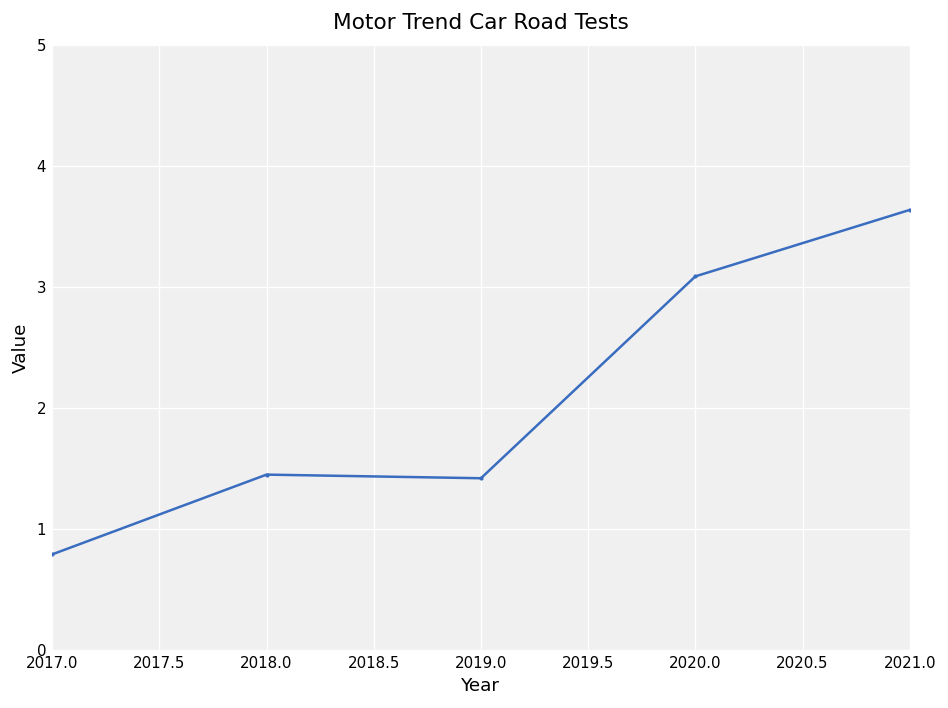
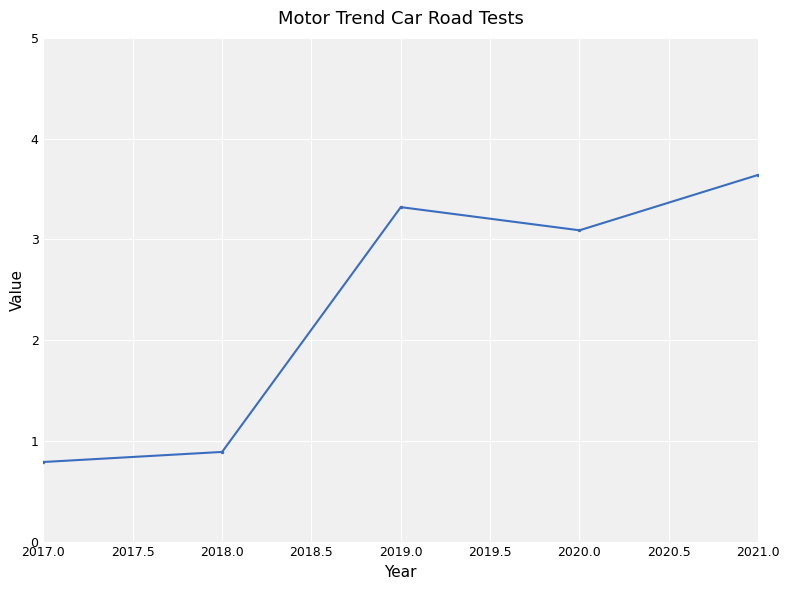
2018.0: 1.45 -> 0.89
2019.0: 1.42 -> 3.32
